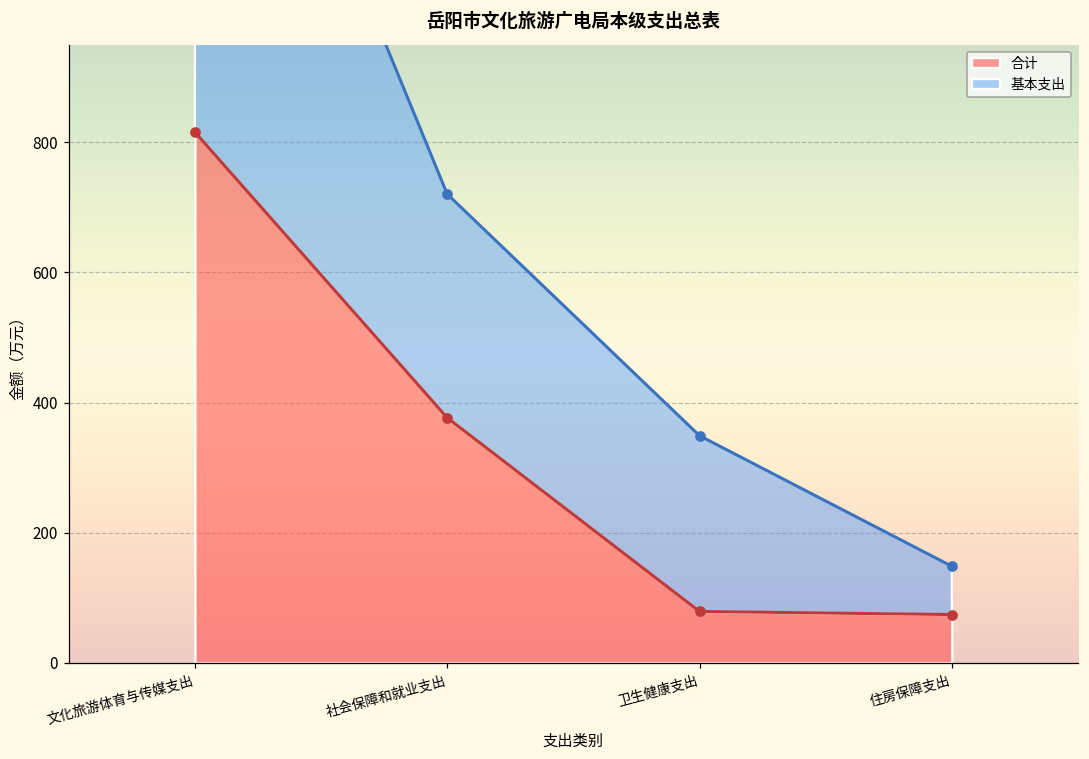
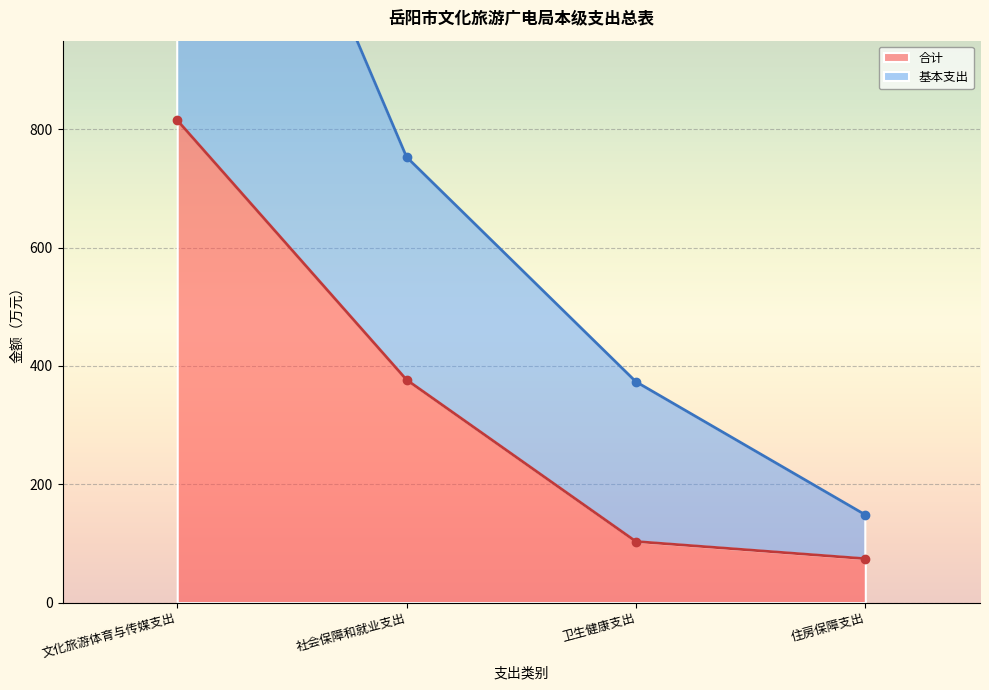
基本支出, 社会保障和就业支出: 340 -> 380
合计, 卫生健康支出: 80 -> 100
